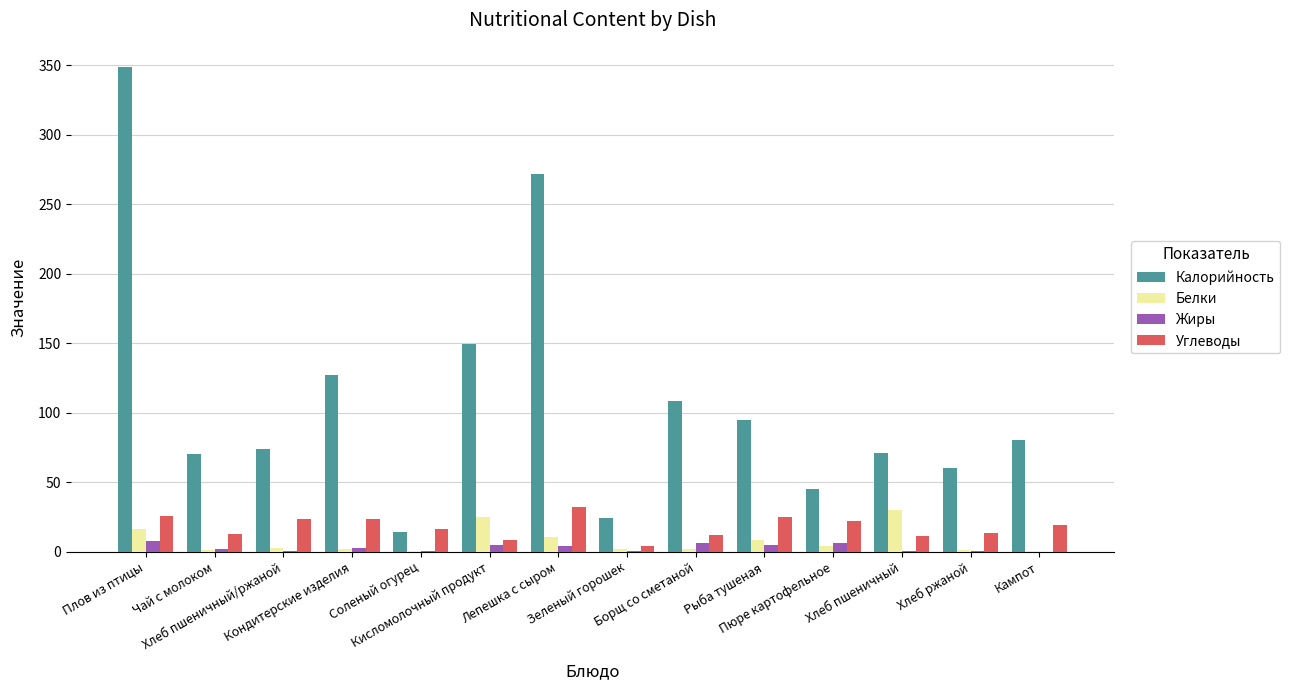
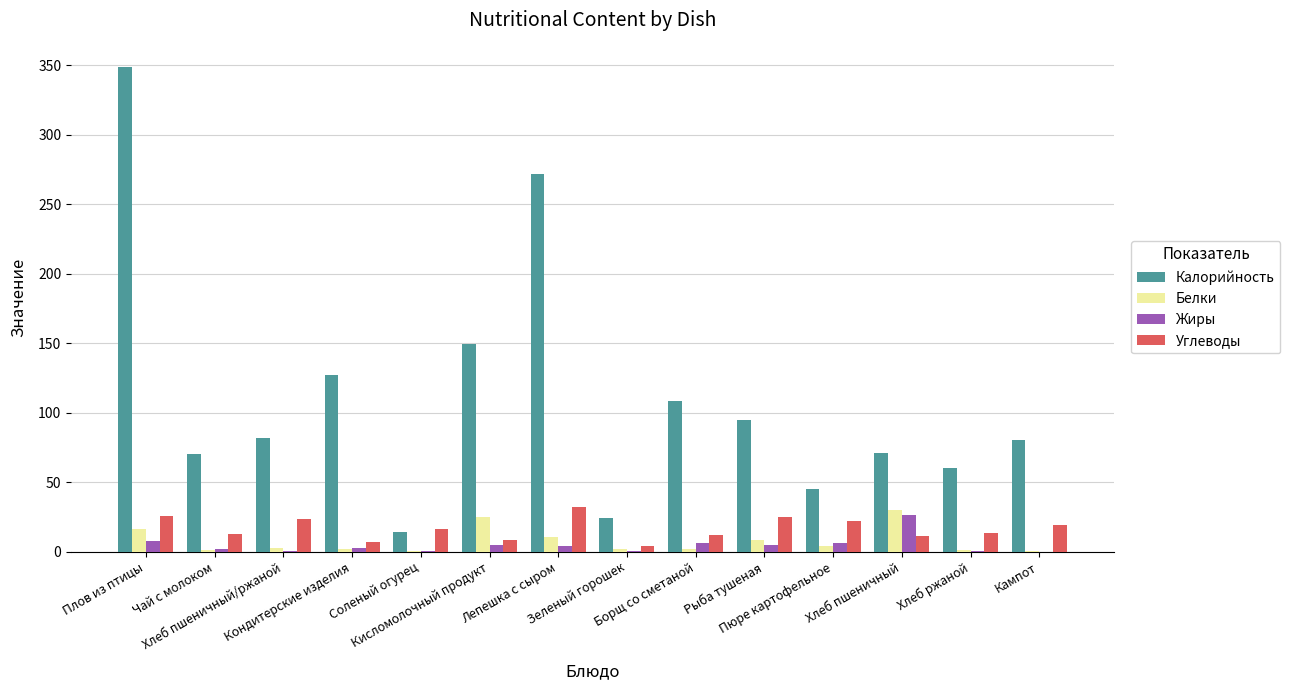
Калорийность, Хлеб пшеничный/ржаной: 74 -> 82
Углеводы, Кондитерские изделия: 23 -> 7
Жиры, Хлеб пшеничный: 0 -> 26
